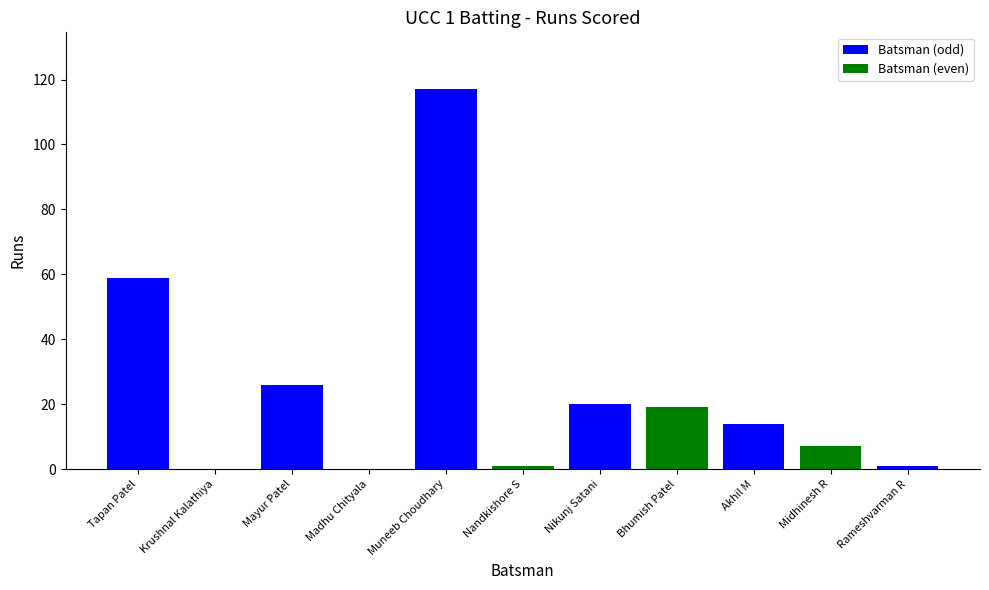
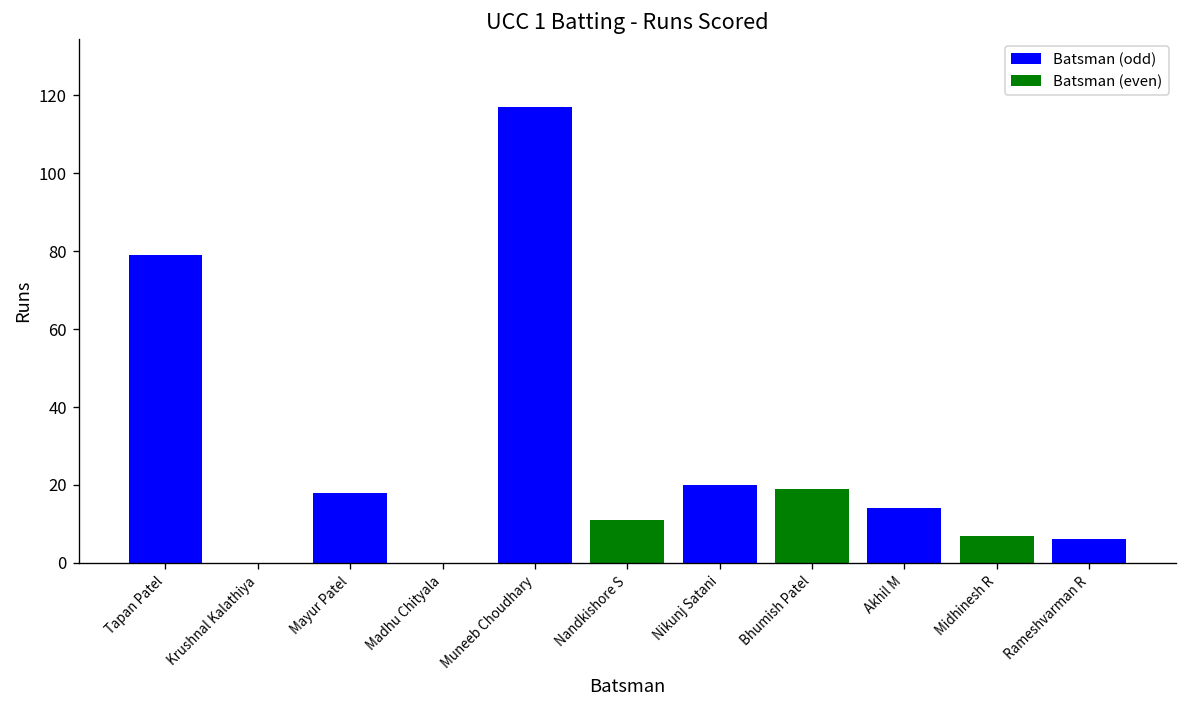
Tapan Patel: 59 -> 79
Mayur Patel: 26 -> 18
Nandkishore S: 1 -> 11
Rameshvarman R: 1 -> 6
